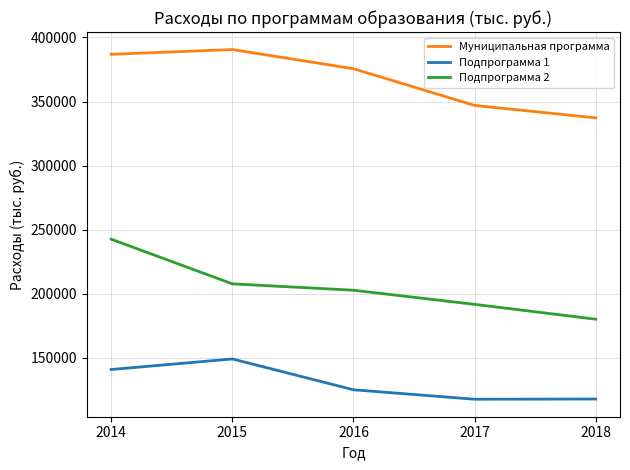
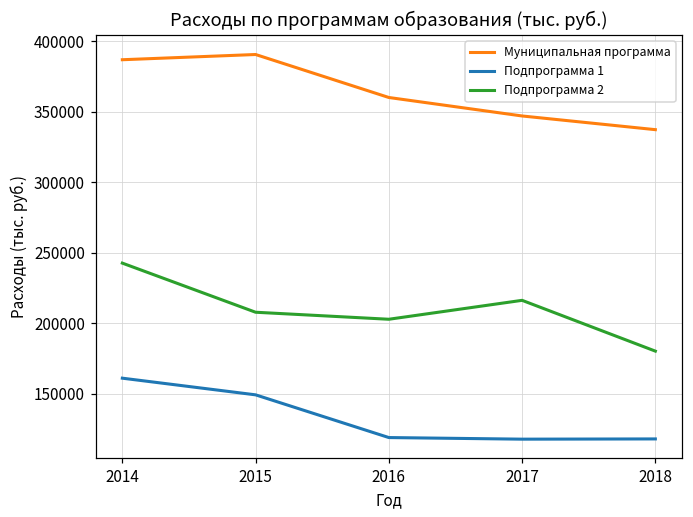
Подпрограмма 1, 2014: 141000 -> 161000
Муниципальная программа, 2016: 376000 -> 360000
Подпрограмма 1, 2016: 125000 -> 119000
Подпрограмма 2, 2017: 192000 -> 216000
